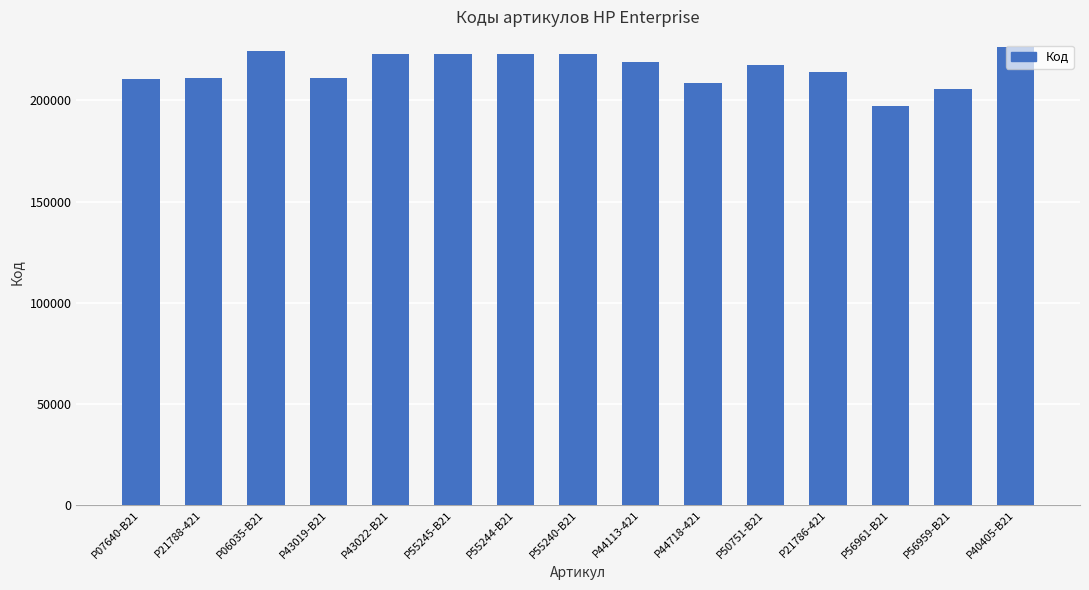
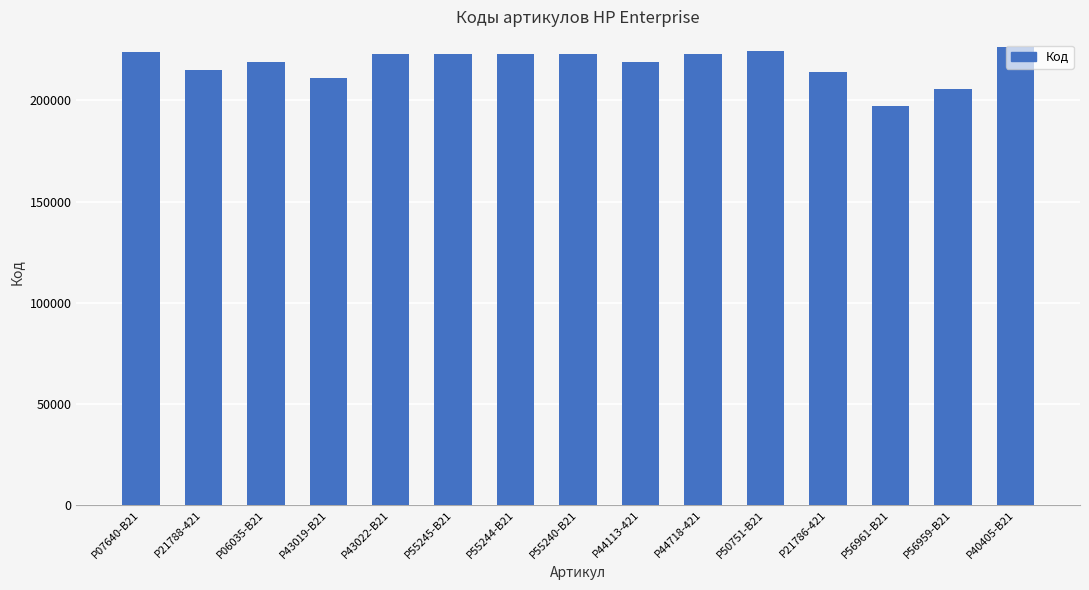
P07640-B21: 211000 -> 224000
P21788-421: 211000 -> 215000
P06035-B21: 225000 -> 219000
P44718-421: 209000 -> 223000
P50751-B21: 218000 -> 224000
